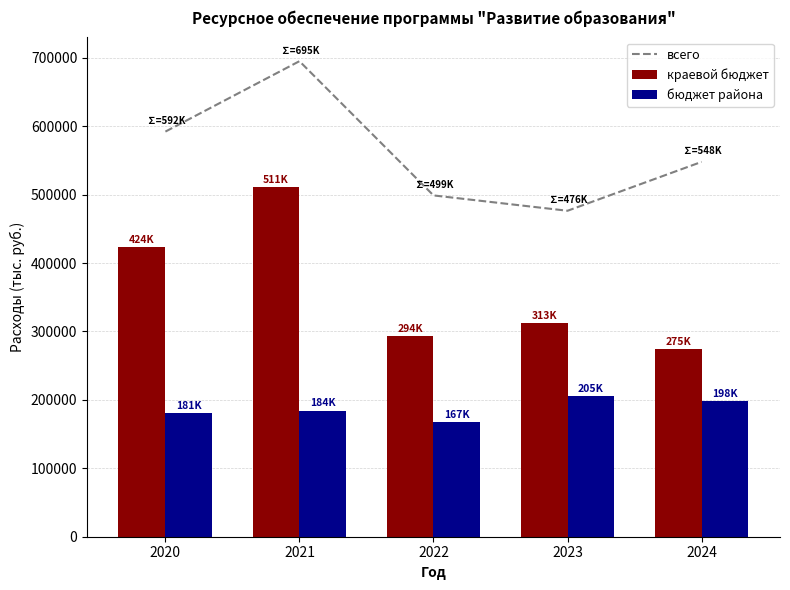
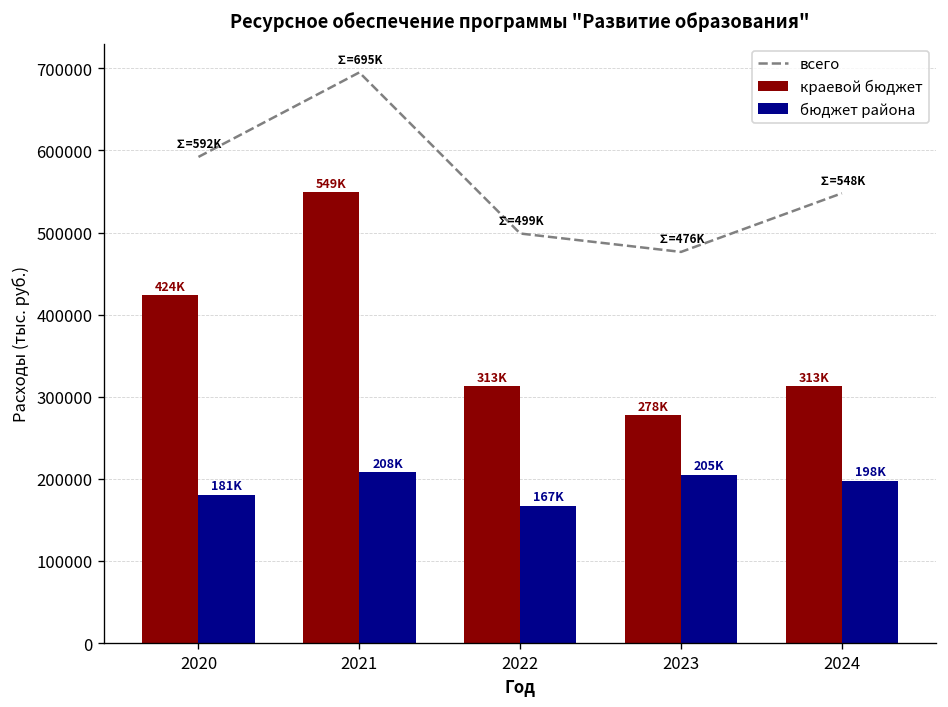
краевой бюджет, 2021: 511K -> 549K
бюджет района, 2021: 184K -> 208K
краевой бюджет, 2022: 294K -> 313K
краевой бюджет, 2023: 313K -> 278K
краевой бюджет, 2024: 275K -> 313K
